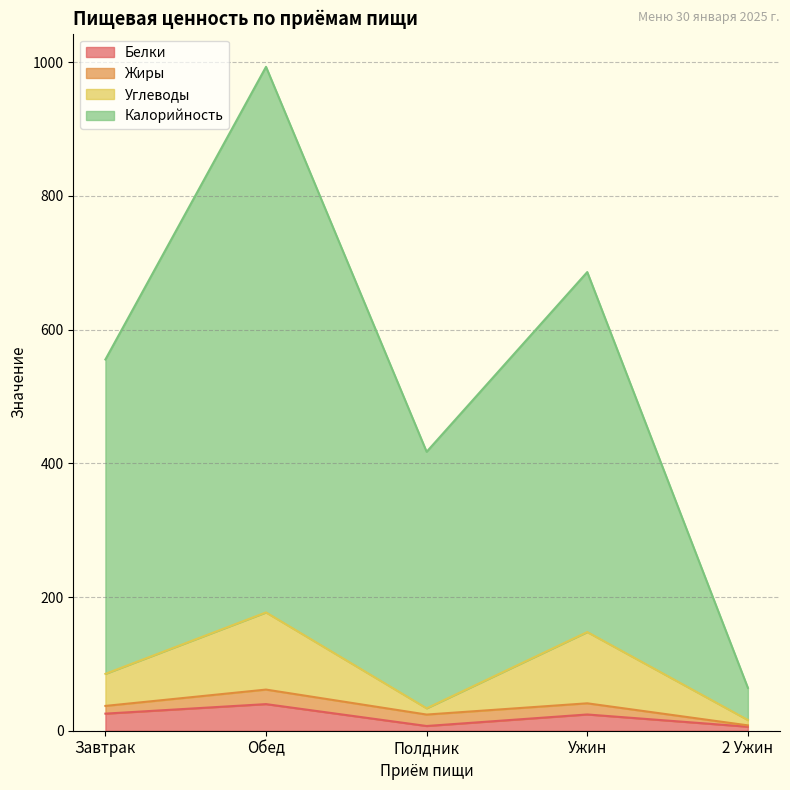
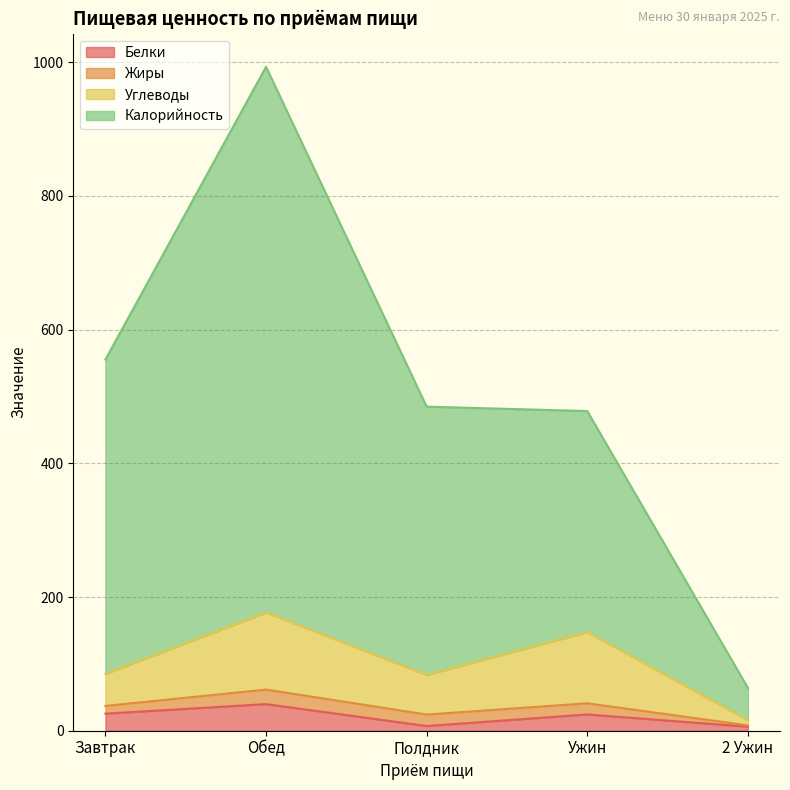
Углеводы, Полдник: 10 -> 60
Калорийность, Полдник: 380 -> 400
Калорийность, Ужин: 540 -> 330
